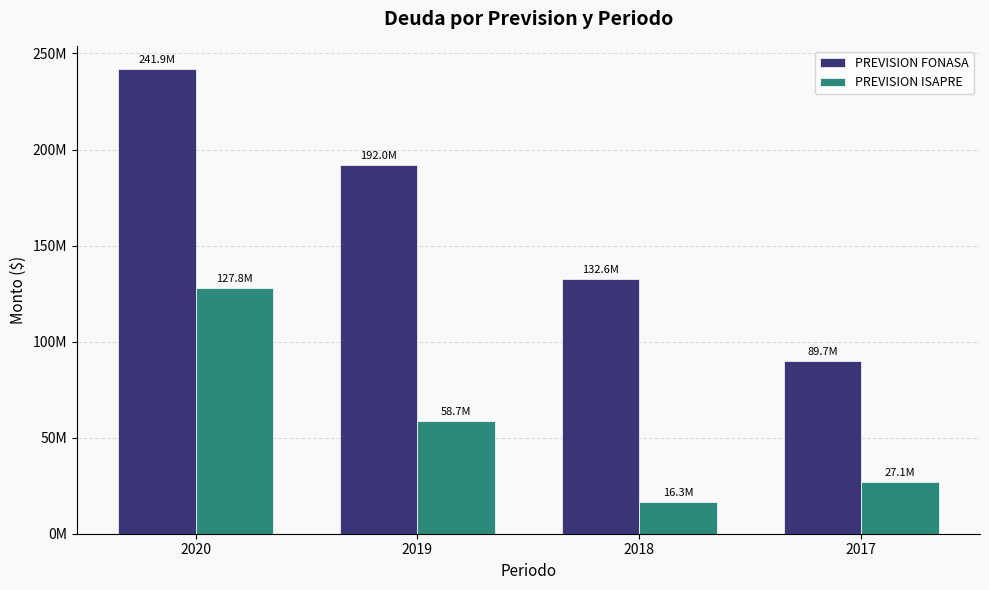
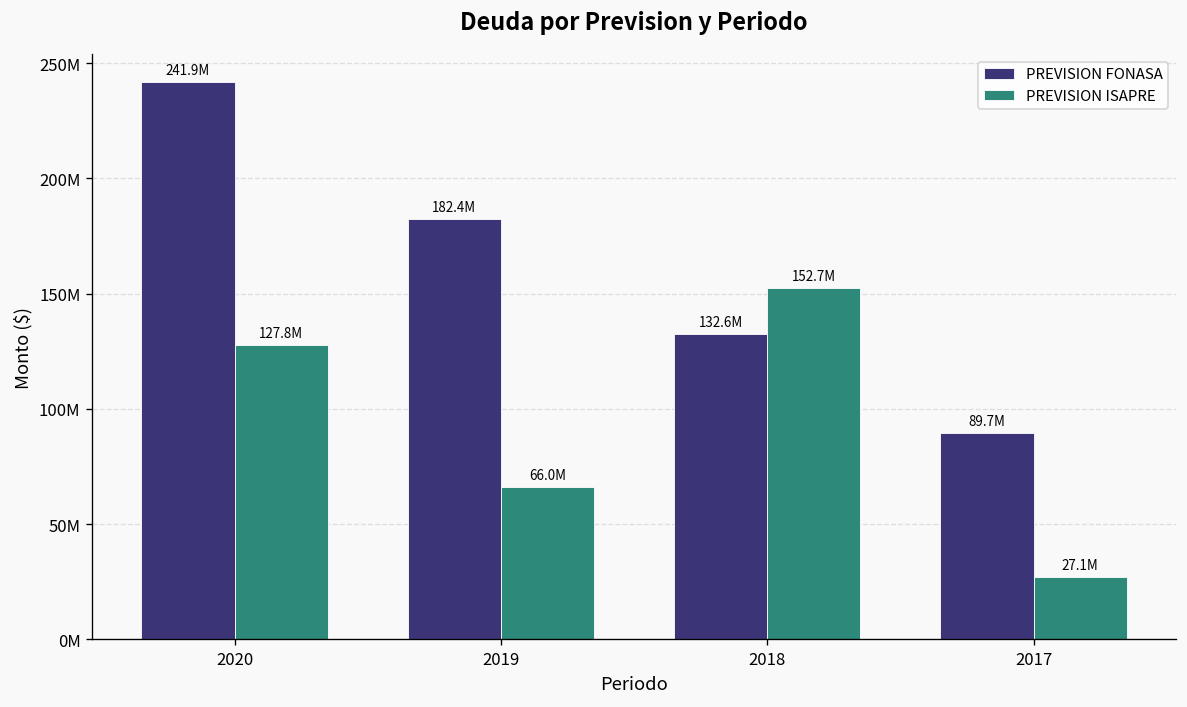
PREVISION FONASA, 2019: 192.0M -> 182.4M
PREVISION ISAPRE, 2019: 58.7M -> 66.0M
PREVISION ISAPRE, 2018: 16.3M -> 152.7M
